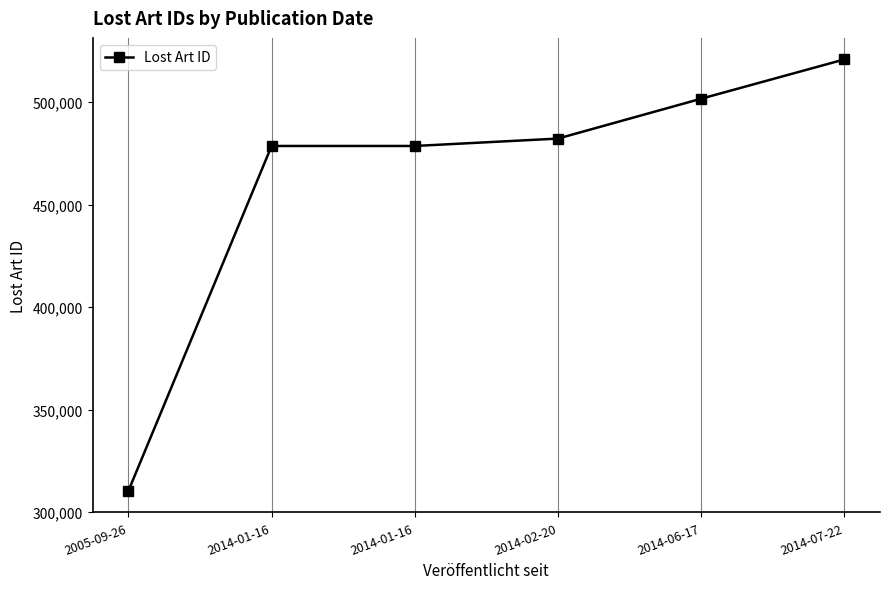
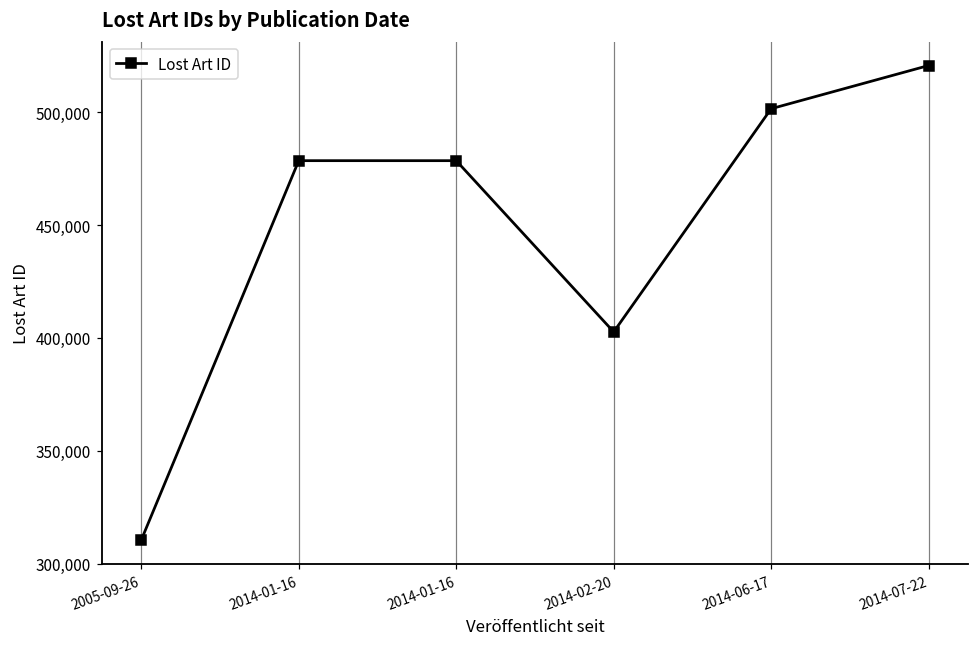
2014-02-20: 482,000 -> 403,000
